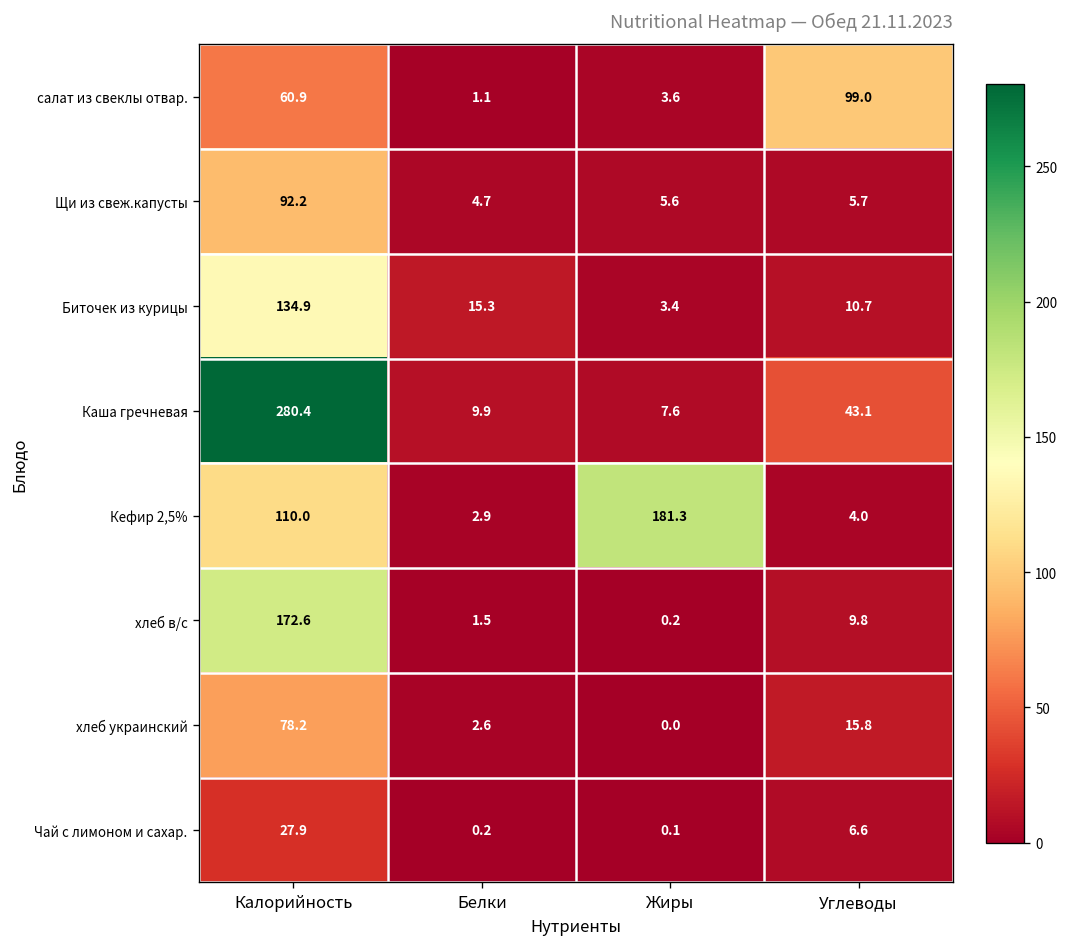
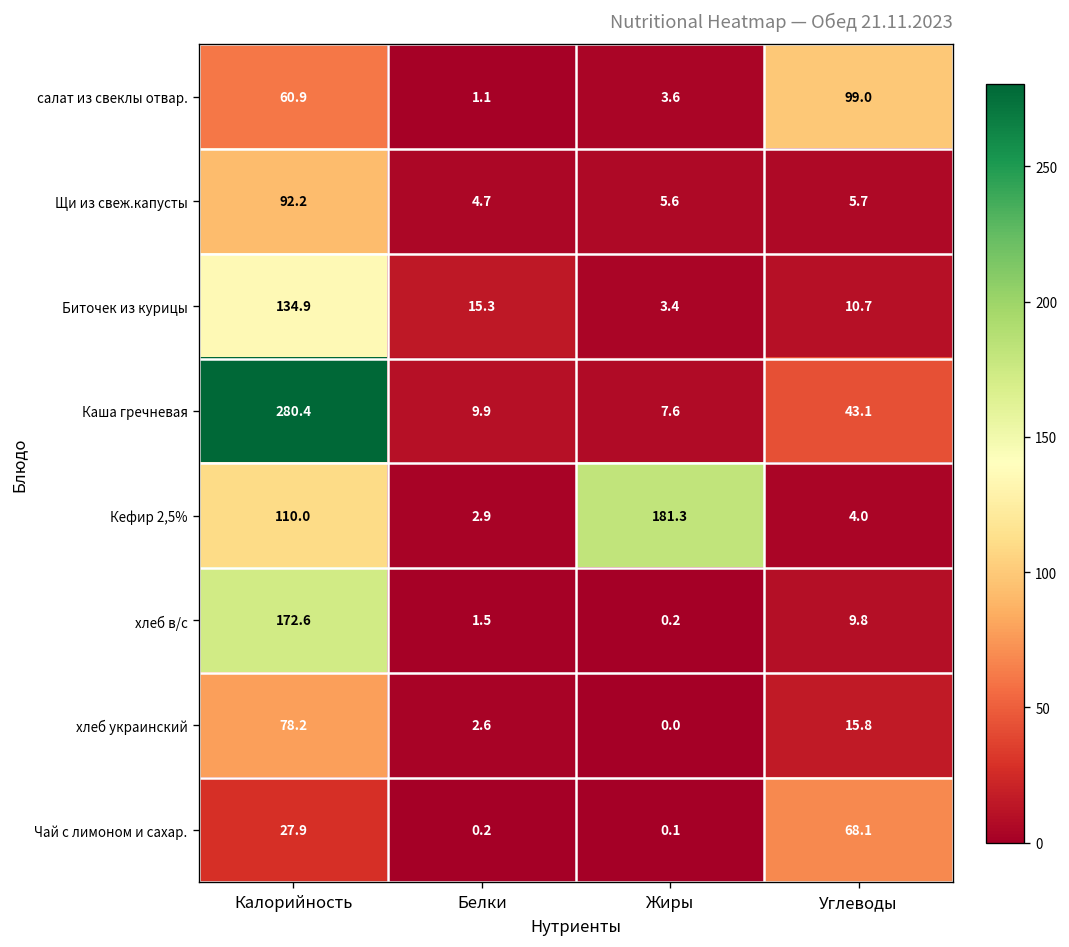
Чай с лимоном и сахар., Углеводы: 6.6 -> 68.1
